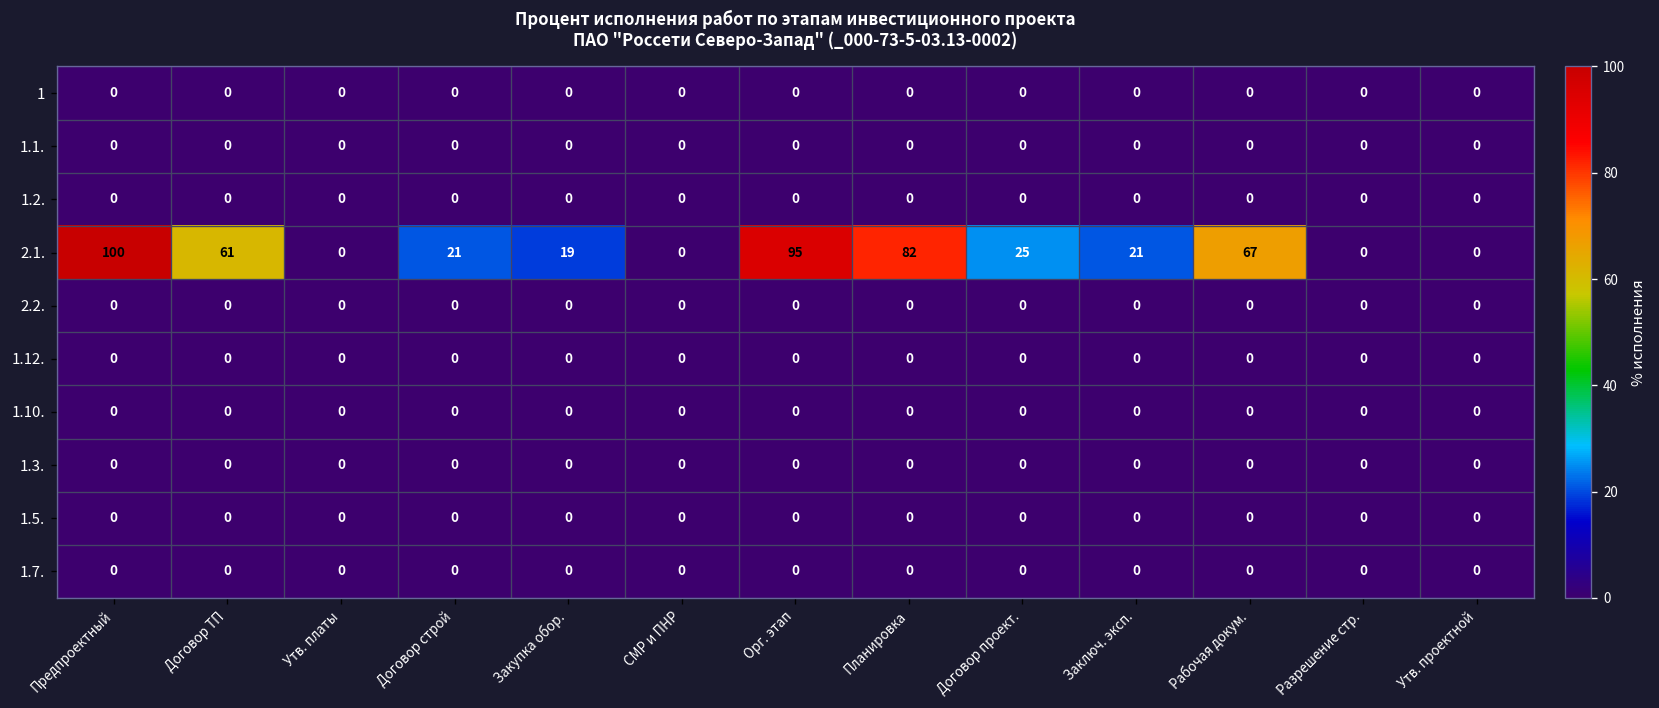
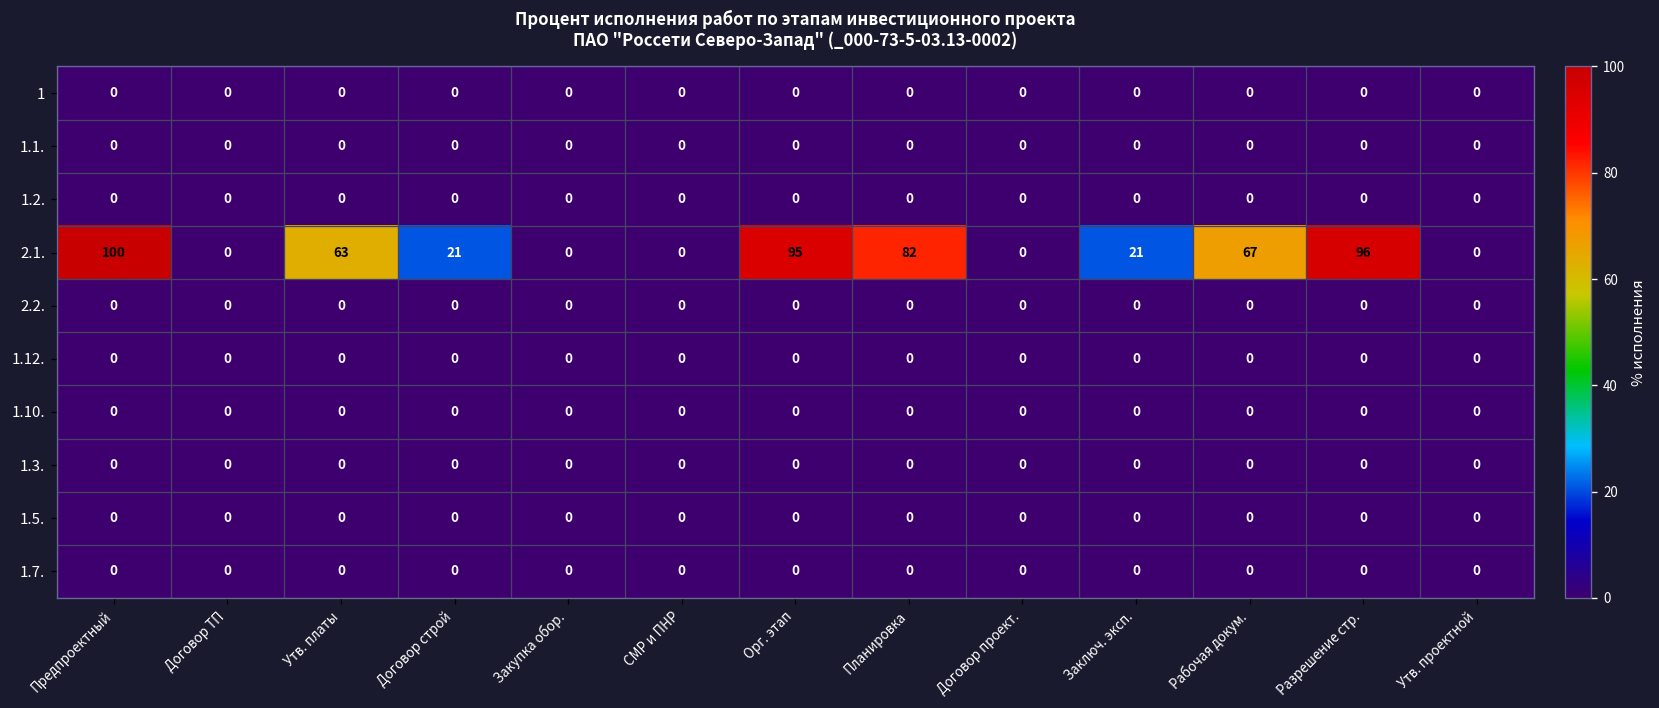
2.1., Договор ТП: 61 -> 0
2.1., Утв. платы: 0 -> 63
2.1., Закупка обор.: 19 -> 0
2.1., Договор проект.: 25 -> 0
2.1., Разрешение стр.: 0 -> 96
